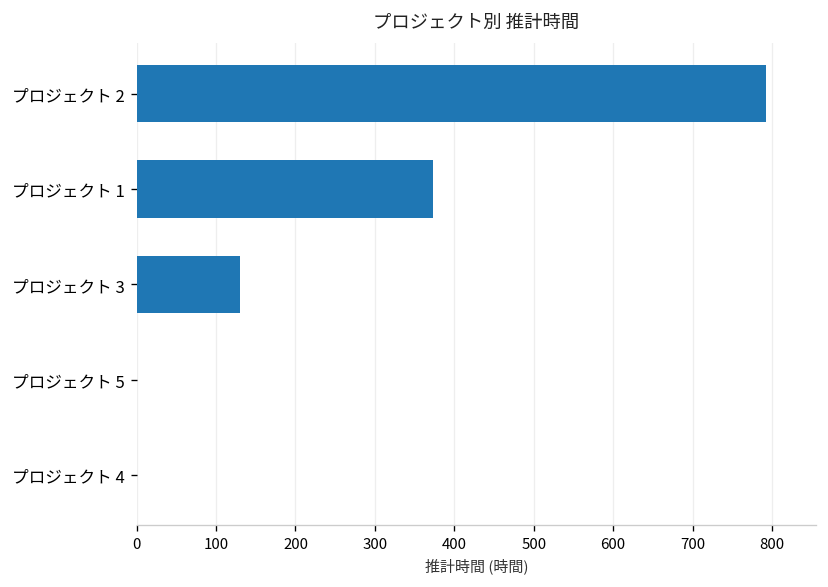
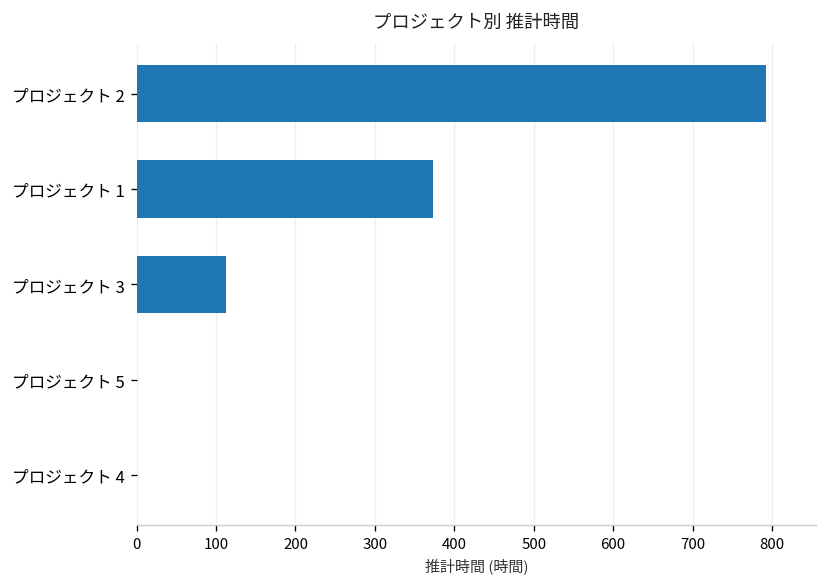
プロジェクト 3: 130 -> 110
